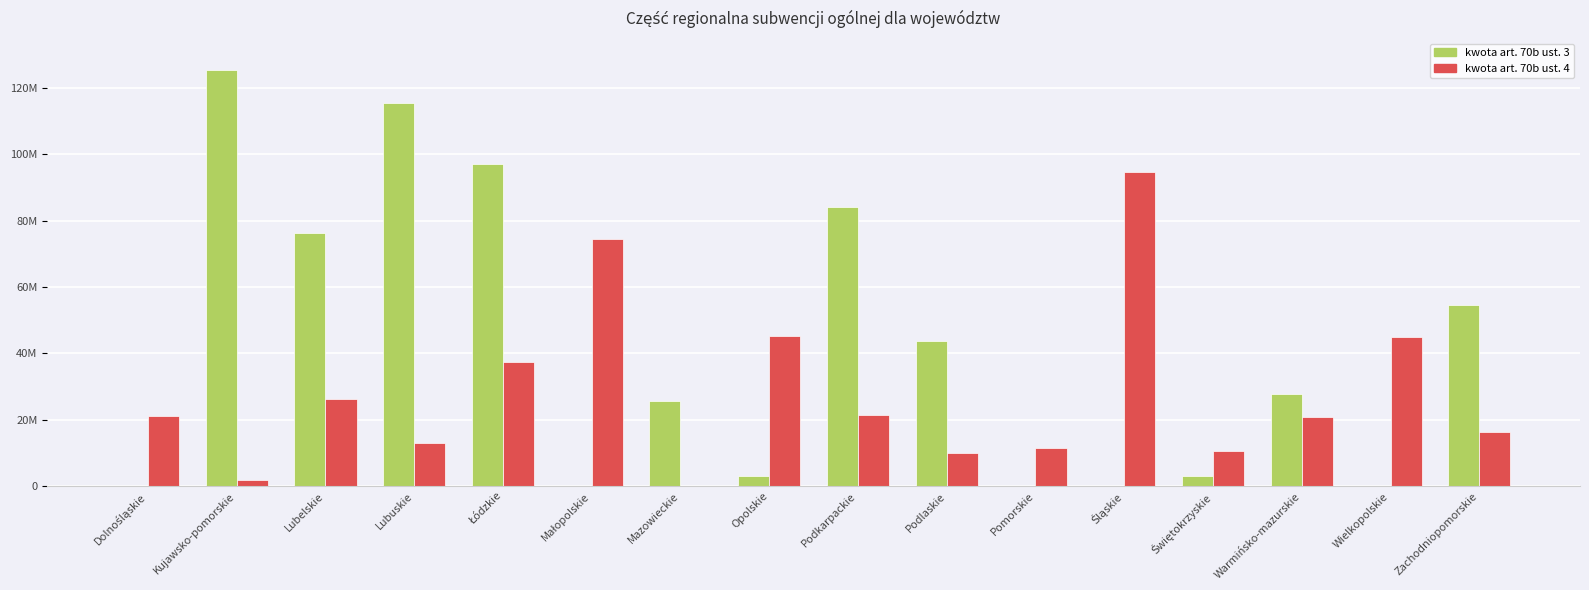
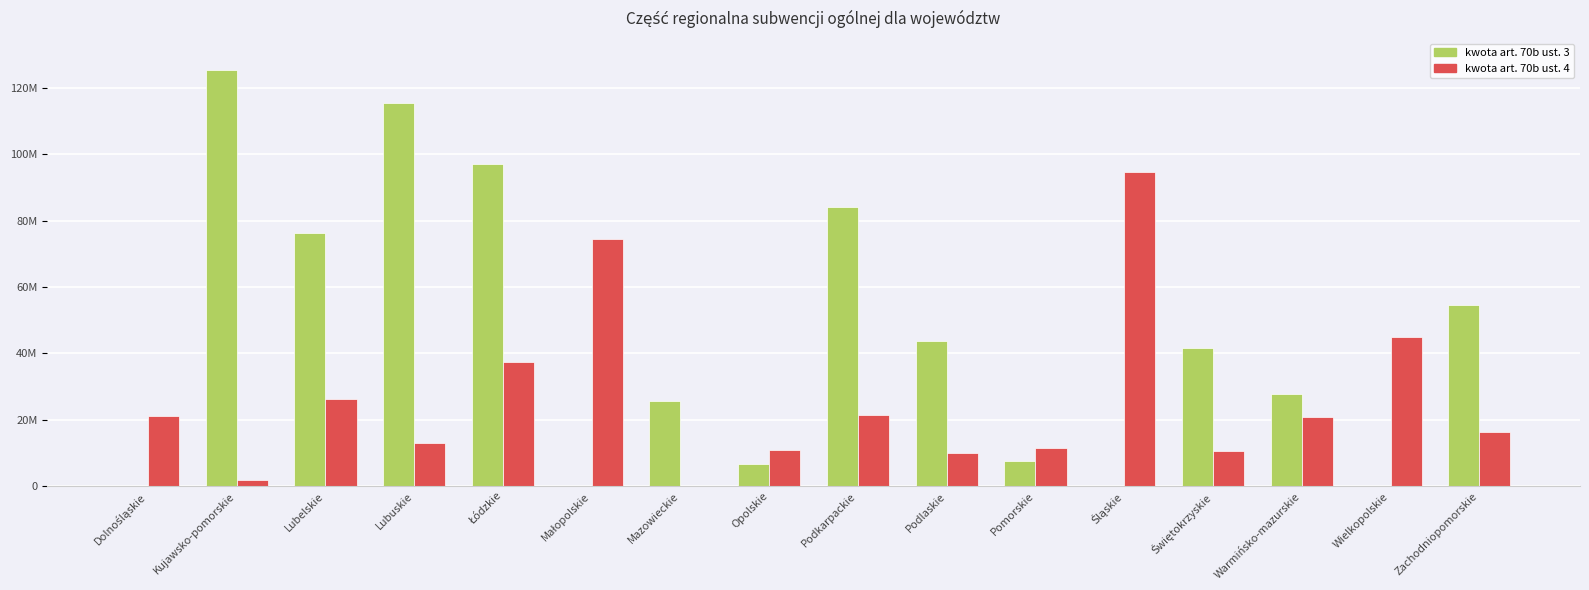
kwota art. 70b ust. 3, Opolskie: 3000000 -> 7000000
kwota art. 70b ust. 4, Opolskie: 45000000 -> 11000000
kwota art. 70b ust. 3, Pomorskie: 0 -> 8000000
kwota art. 70b ust. 3, Świętokrzyskie: 3000000 -> 42000000
